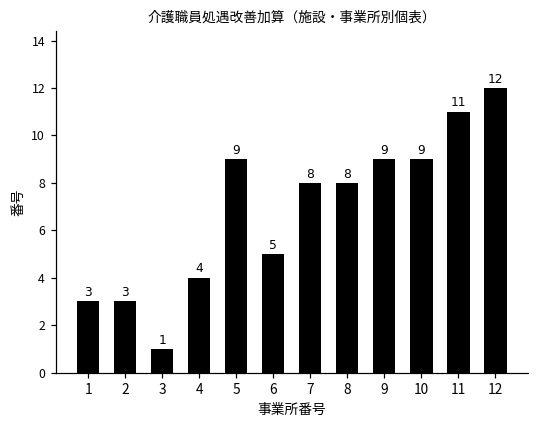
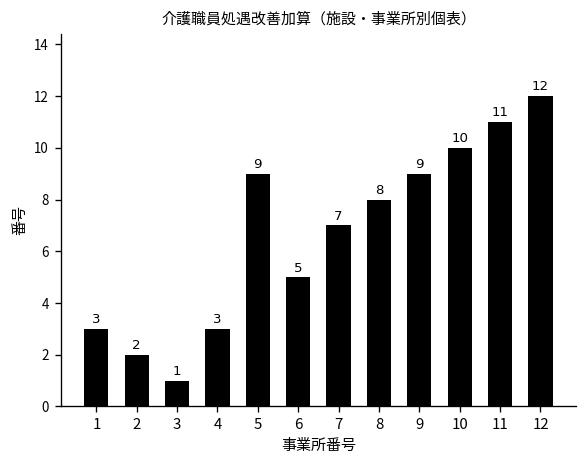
2: 3 -> 2
4: 4 -> 3
7: 8 -> 7
10: 9 -> 10
